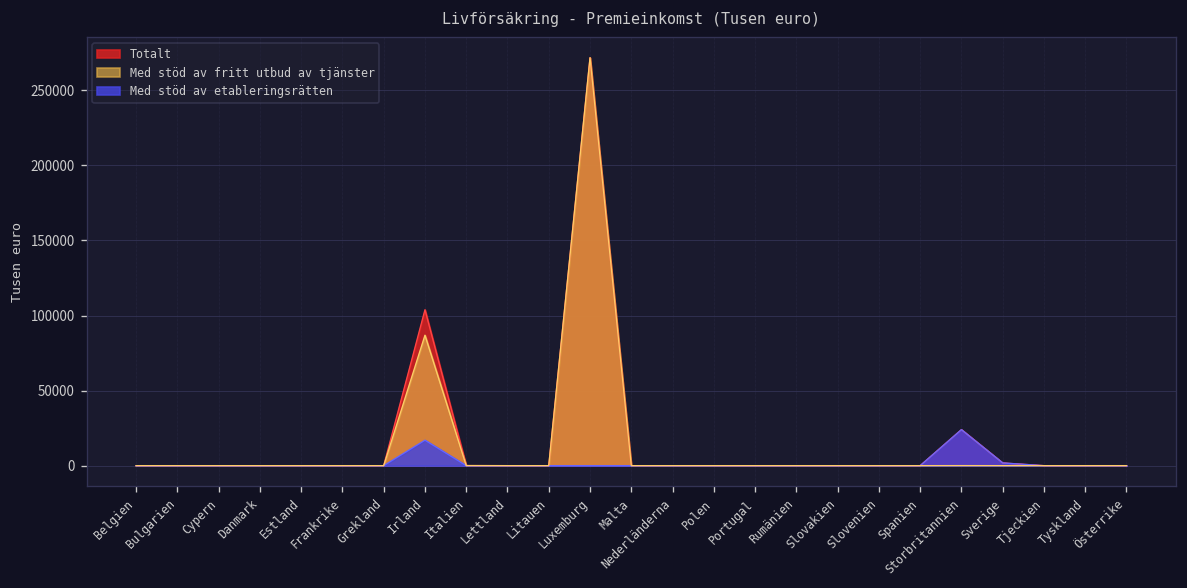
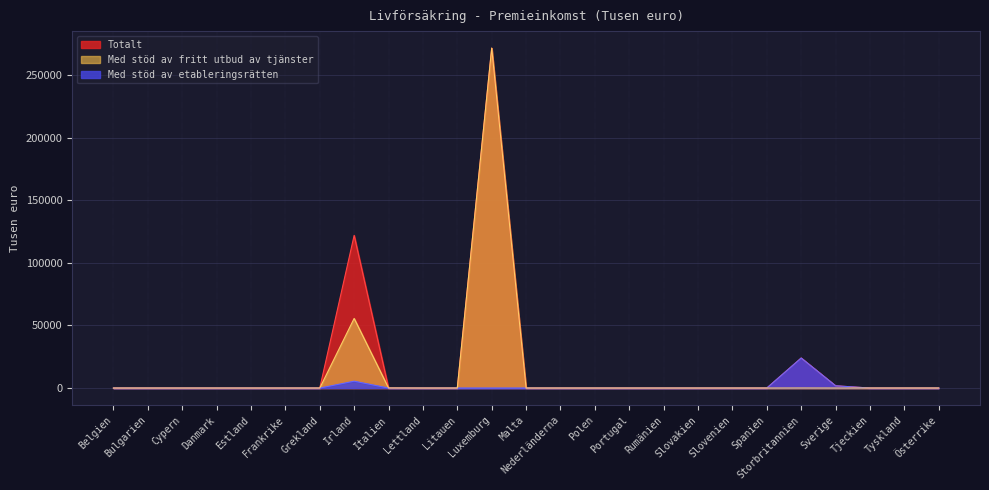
Totalt, Irland: 104000 -> 122000
Med stöd av fritt utbud av tjänster, Irland: 87000 -> 56000
Med stöd av etableringsrätten, Irland: 17000 -> 5000
